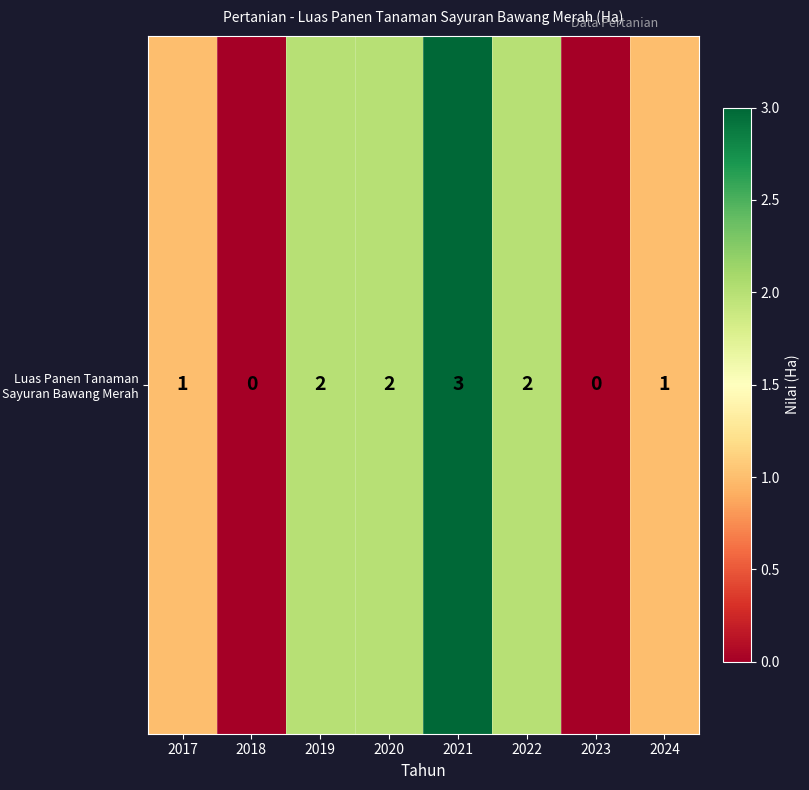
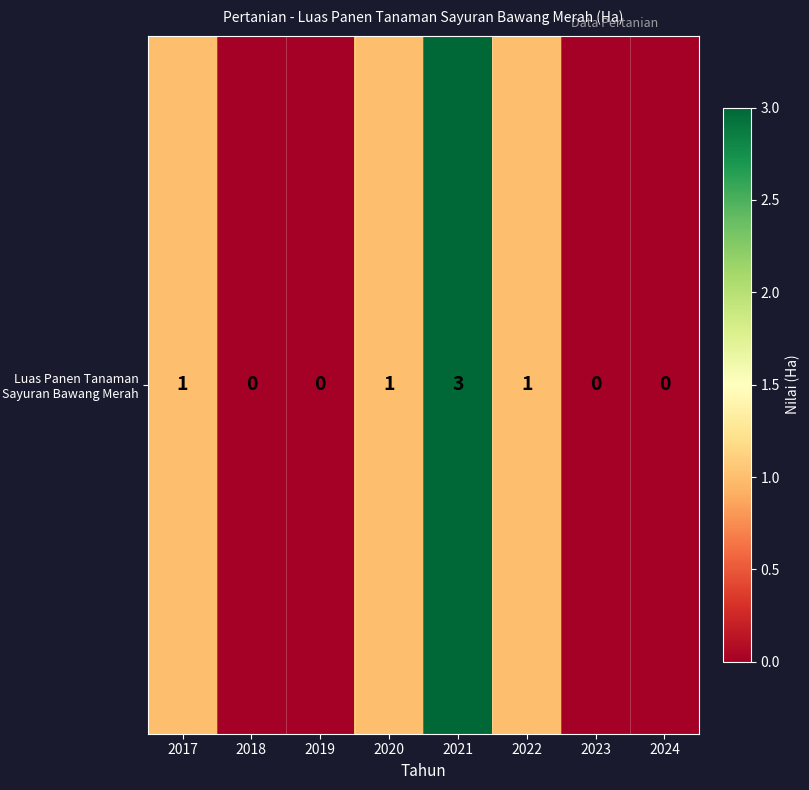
Luas Panen Tanaman Sayuran Bawang Merah, 2019: 2 -> 0
Luas Panen Tanaman Sayuran Bawang Merah, 2020: 2 -> 1
Luas Panen Tanaman Sayuran Bawang Merah, 2022: 2 -> 1
Luas Panen Tanaman Sayuran Bawang Merah, 2024: 1 -> 0
